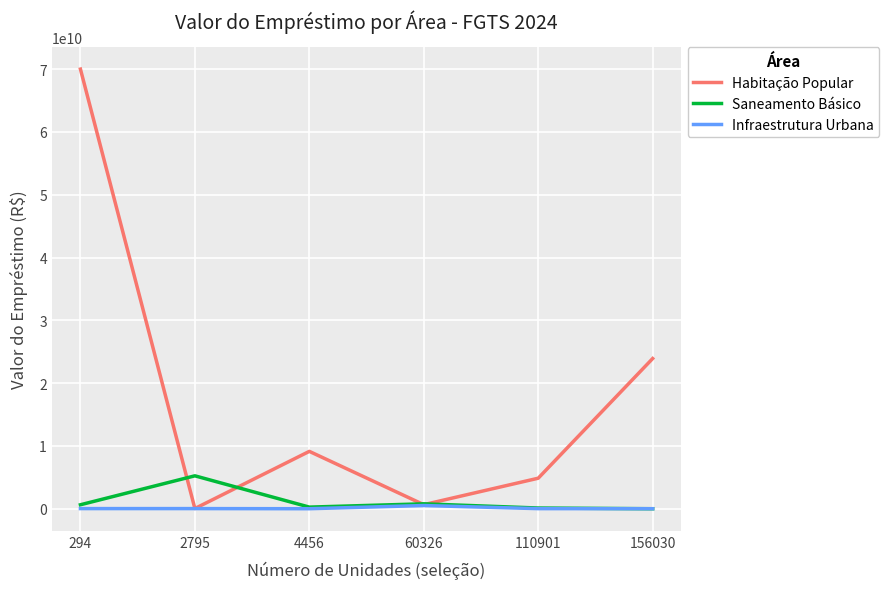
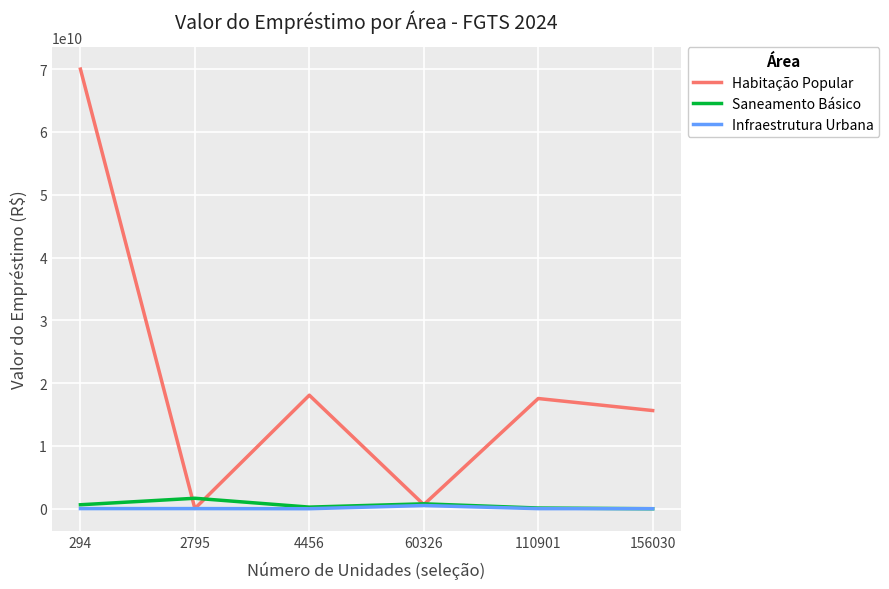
Saneamento Básico, 2795: 5000000000 -> 2000000000
Habitação Popular, 4456: 9000000000 -> 18000000000
Habitação Popular, 110901: 5000000000 -> 18000000000
Habitação Popular, 156030: 24000000000 -> 16000000000
